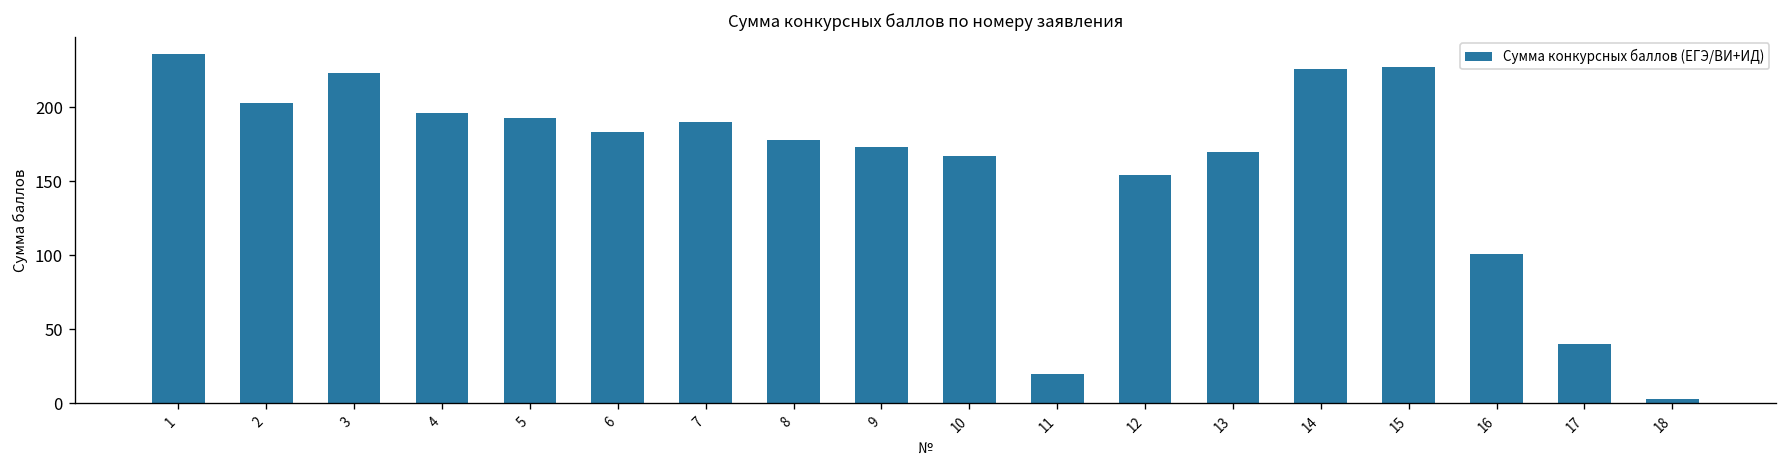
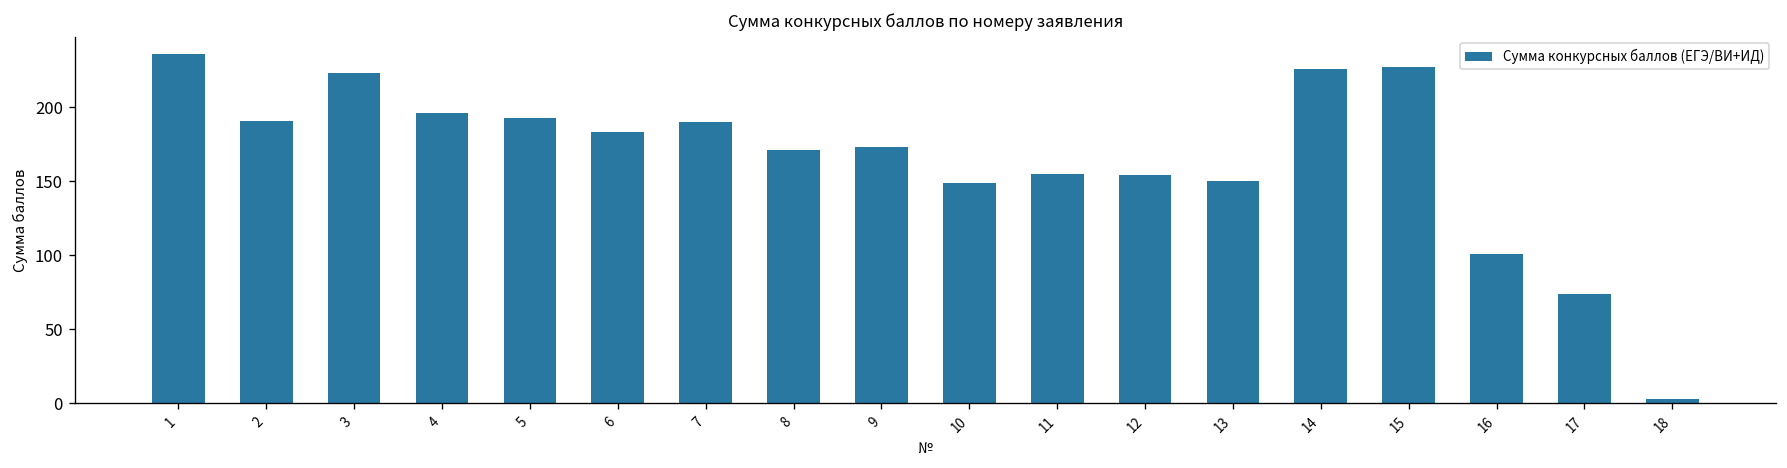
2: 203 -> 191
8: 178 -> 171
10: 167 -> 149
11: 20 -> 155
13: 170 -> 150
17: 40 -> 74
